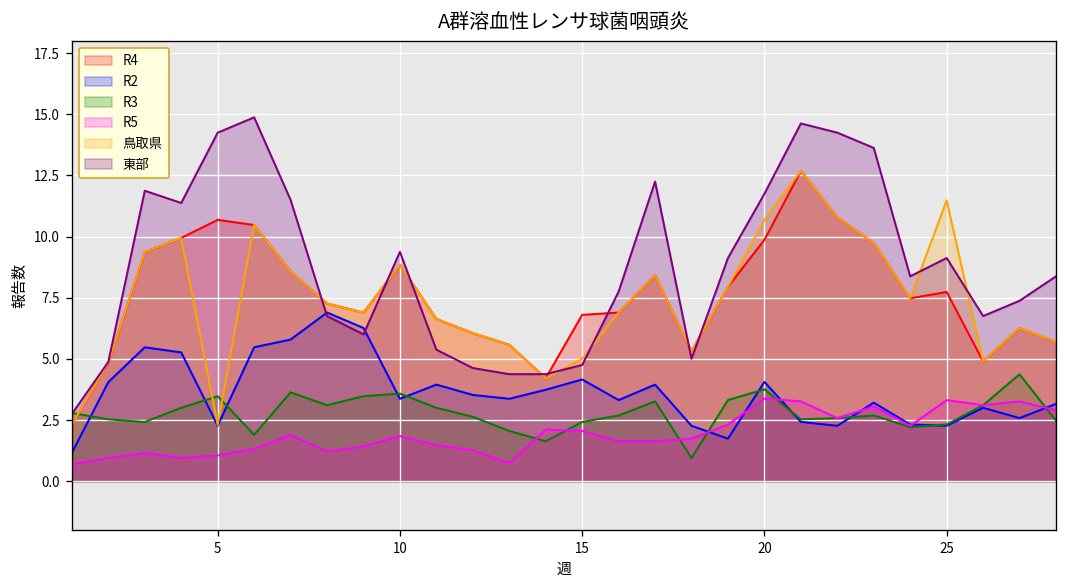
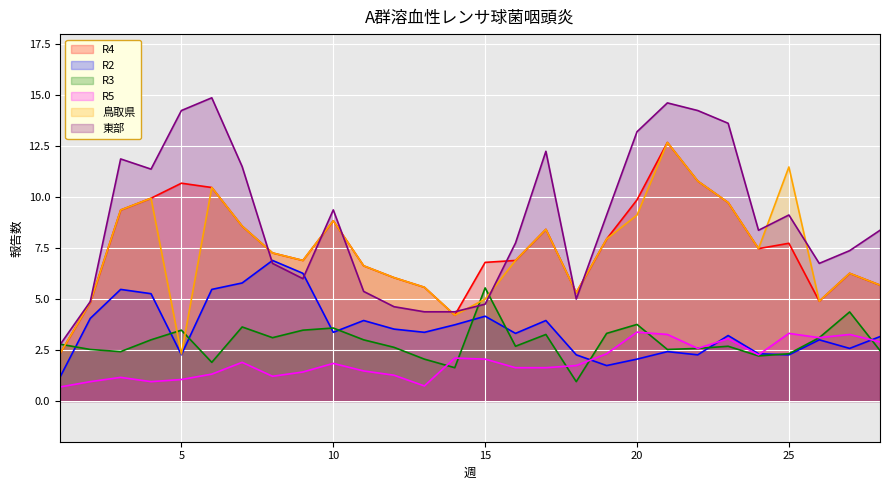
R3, 15: 2.4 -> 5.5
R2, 20: 4.1 -> 2.1
鳥取県, 20: 10.7 -> 9.1
東部, 20: 11.8 -> 13.2
